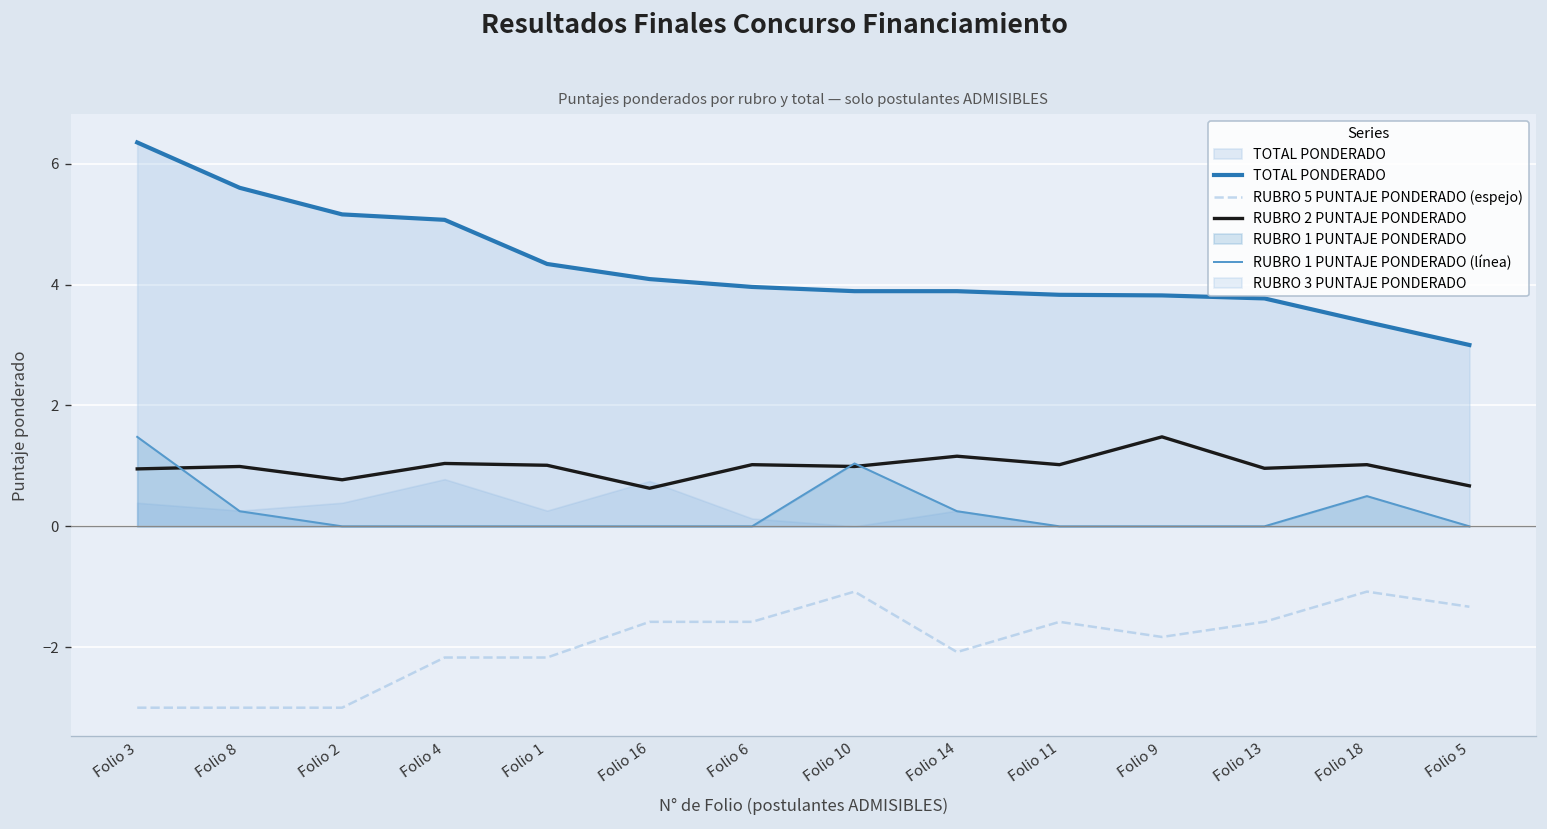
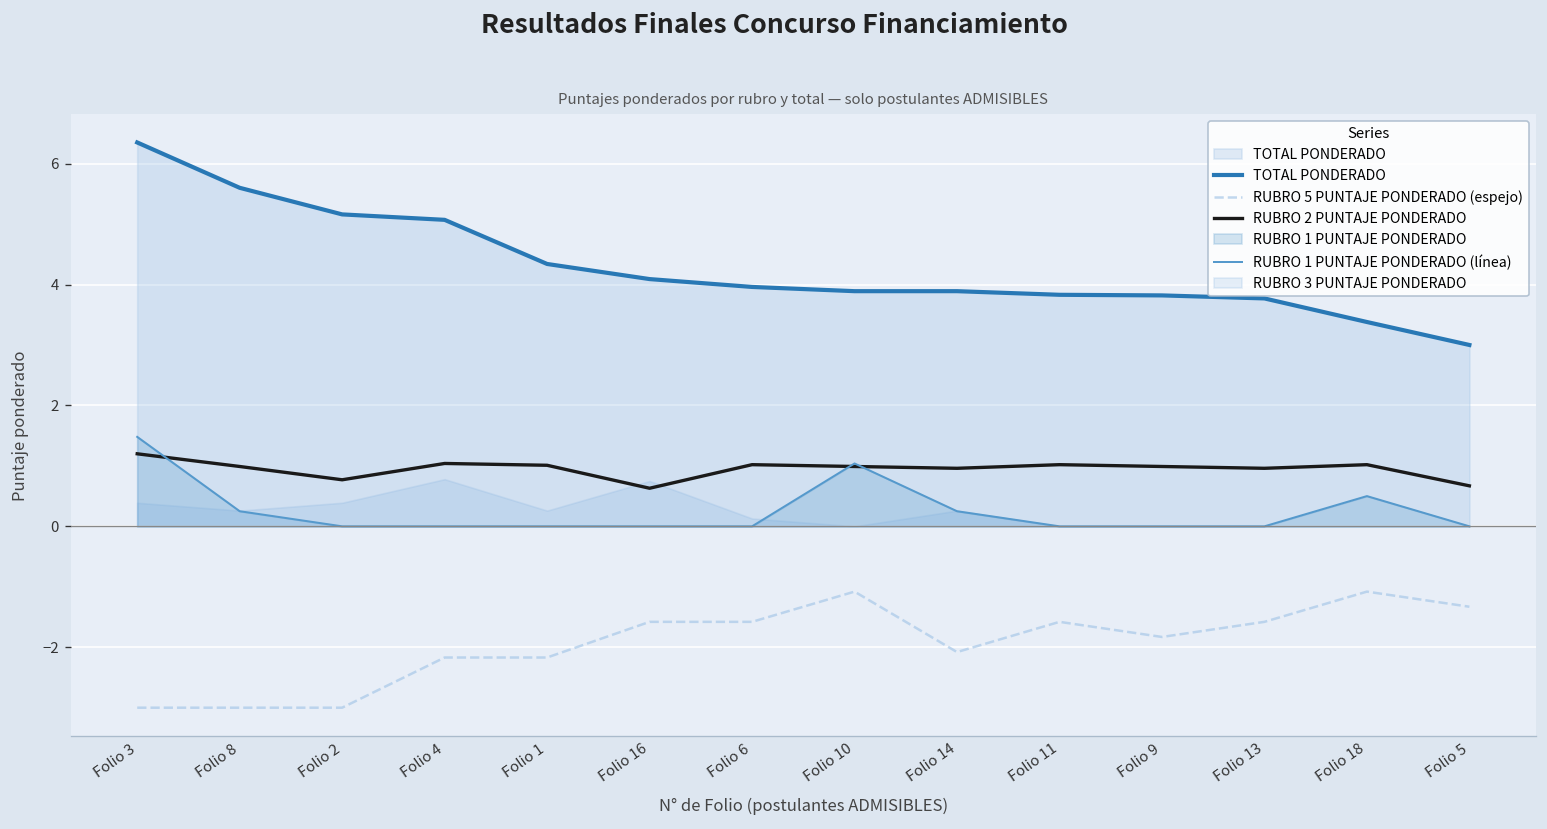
RUBRO 2 PUNTAJE PONDERADO, Folio 3: 1.0 -> 1.2
RUBRO 2 PUNTAJE PONDERADO, Folio 14: 1.2 -> 1.0
RUBRO 2 PUNTAJE PONDERADO, Folio 9: 1.5 -> 1.0
